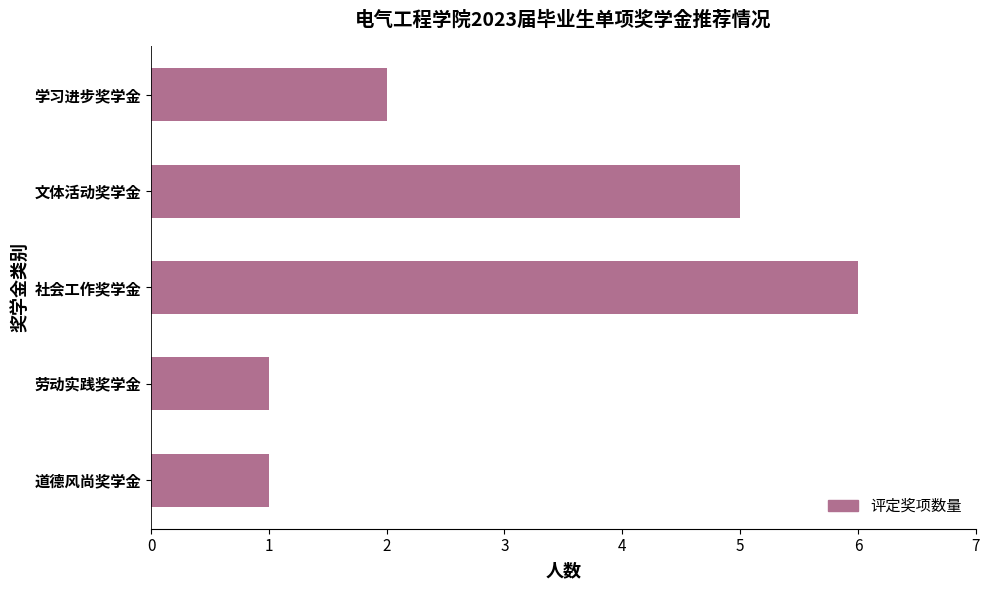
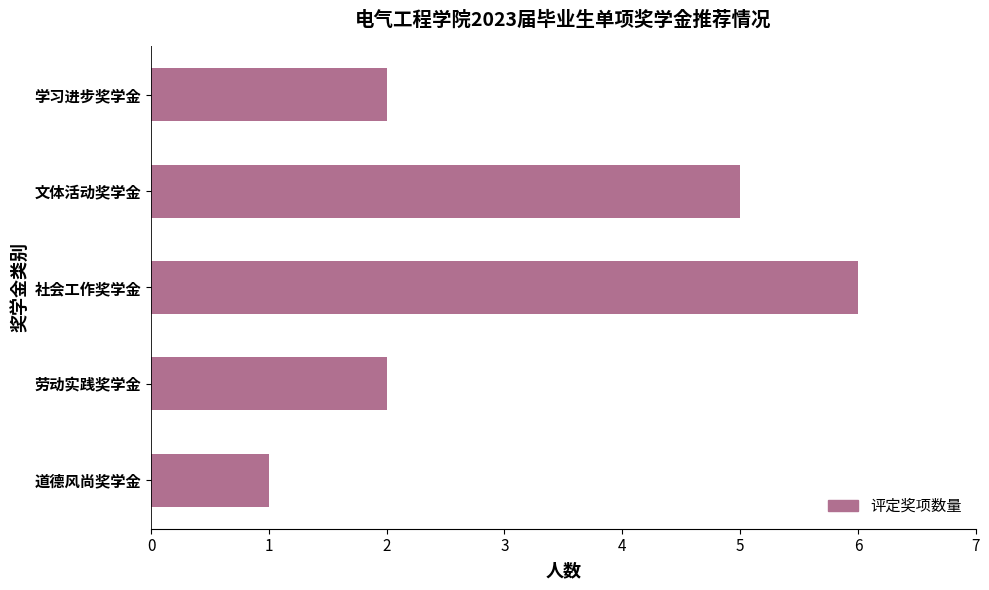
劳动实践奖学金: 1 -> 2
